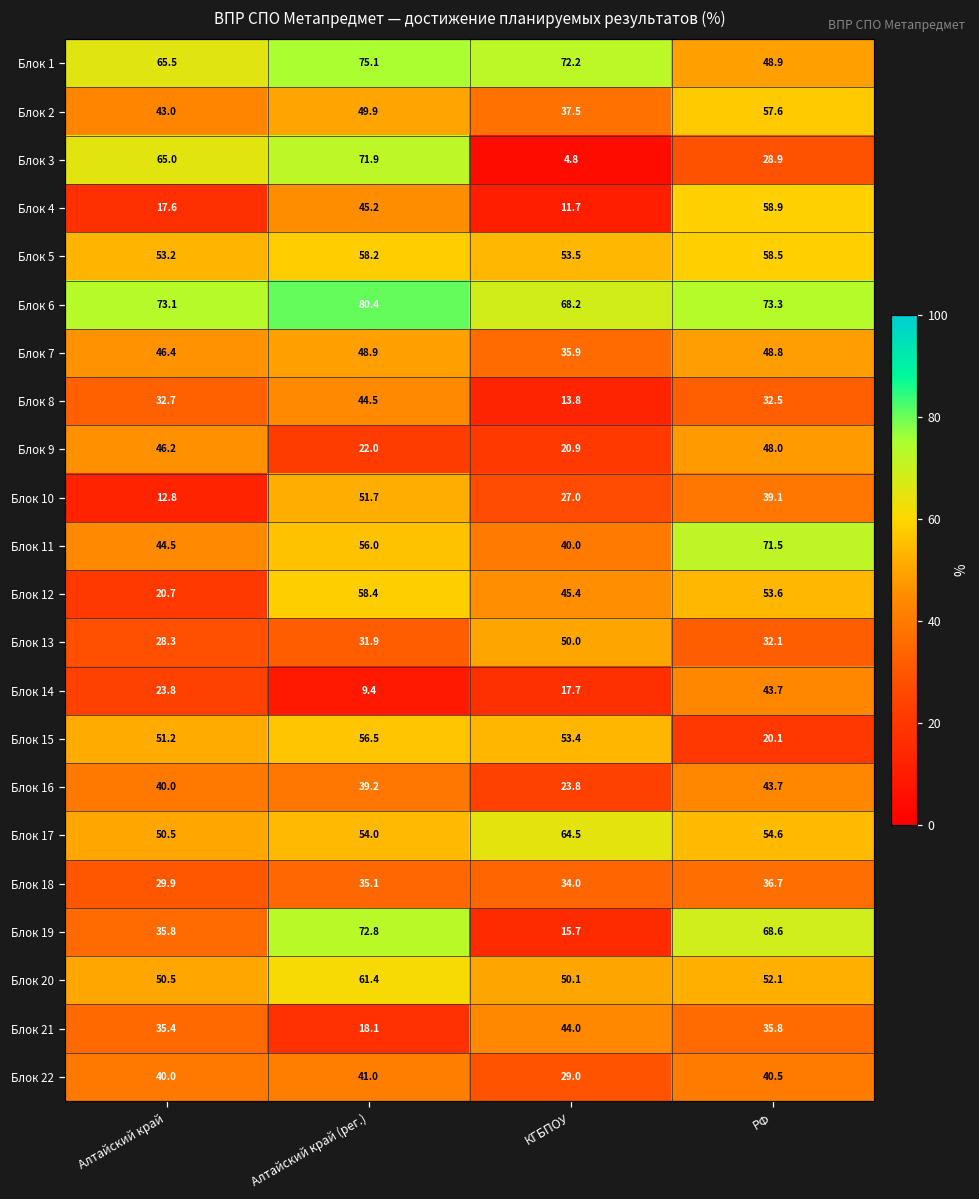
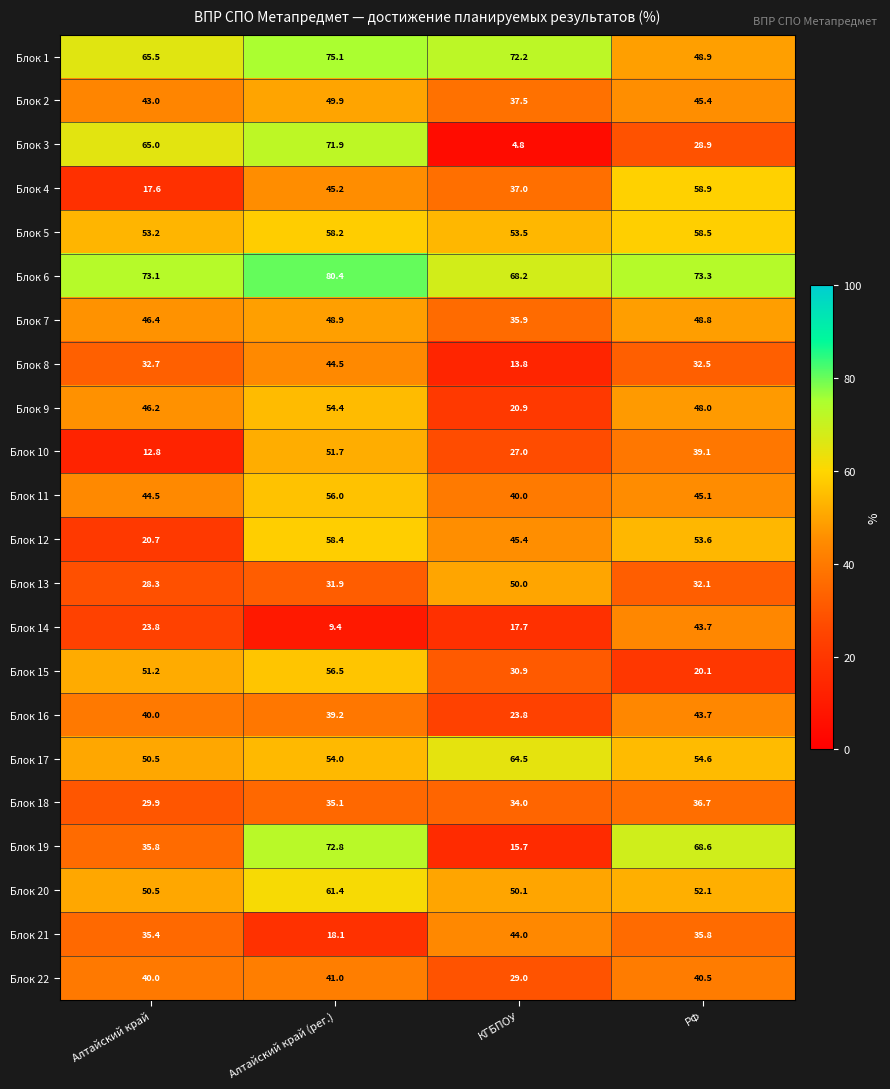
Блок 2, РФ: 57.6 -> 45.4
Блок 4, КГБПОУ: 11.7 -> 37.0
Блок 9, Алтайский край (рег.): 22.0 -> 54.4
Блок 11, РФ: 71.5 -> 45.1
Блок 15, КГБПОУ: 53.4 -> 30.9
